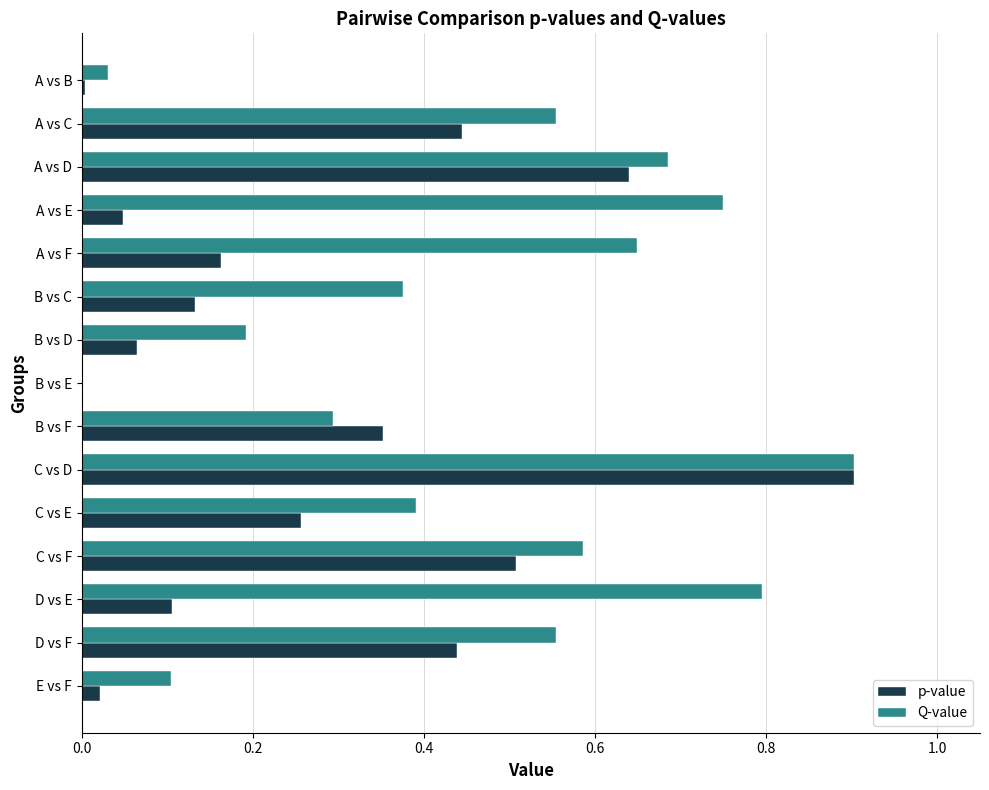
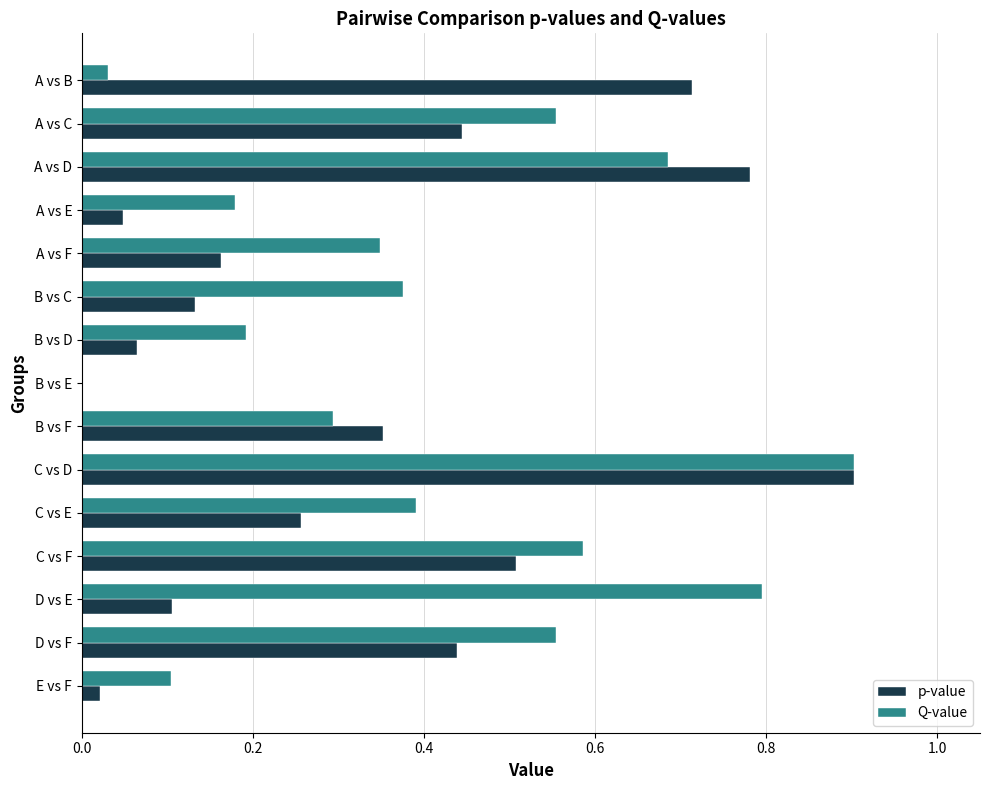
p-value, A vs B: 0.00 -> 0.71
p-value, A vs D: 0.64 -> 0.78
Q-value, A vs E: 0.75 -> 0.18
Q-value, A vs F: 0.65 -> 0.35
